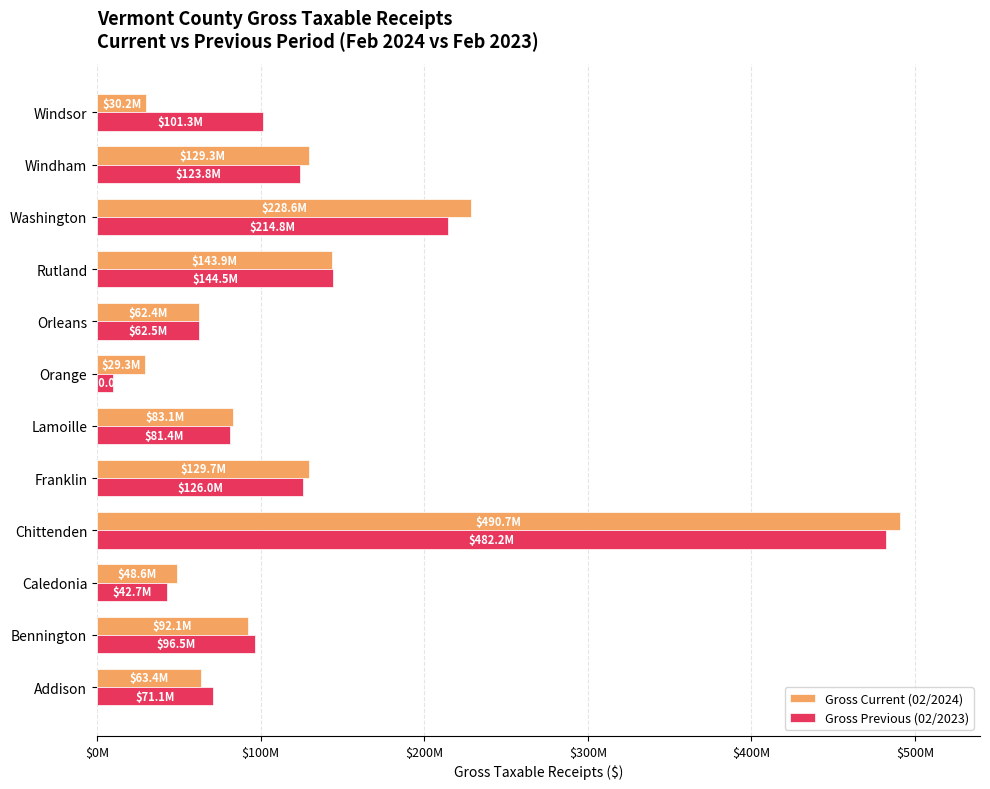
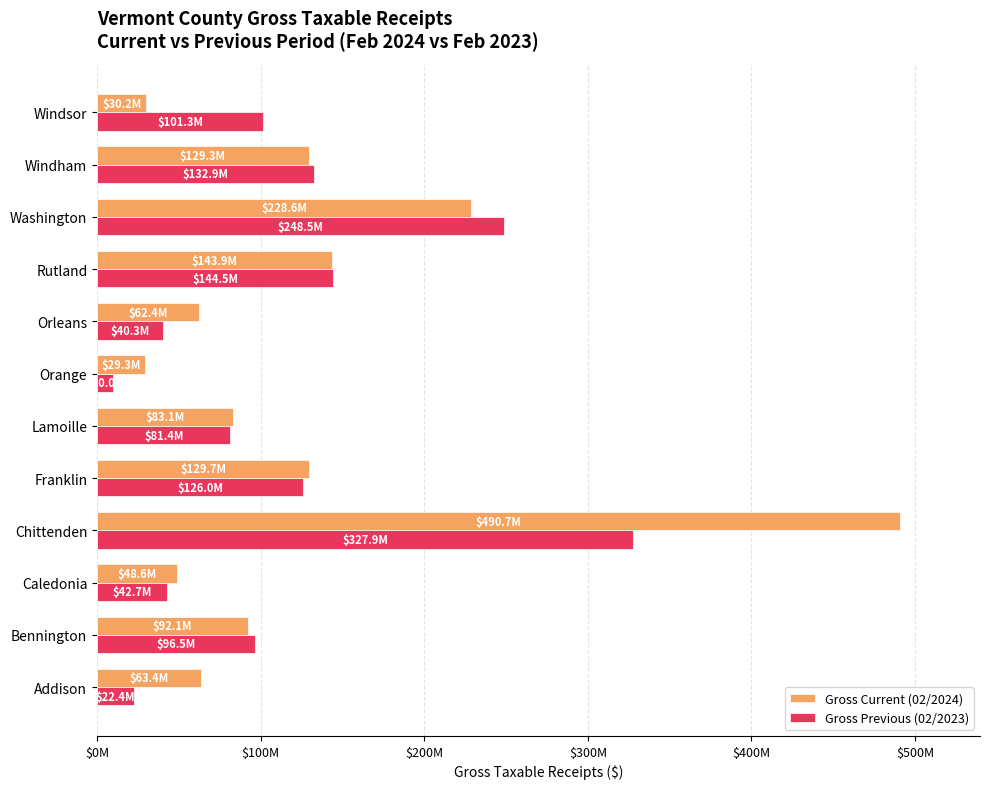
Gross Previous (02/2023), Windham: $123.8M -> $132.9M
Gross Previous (02/2023), Washington: $214.8M -> $248.5M
Gross Previous (02/2023), Orleans: $62.5M -> $40.3M
Gross Previous (02/2023), Chittenden: $482.2M -> $327.9M
Gross Previous (02/2023), Addison: $71.1M -> $22.4M
